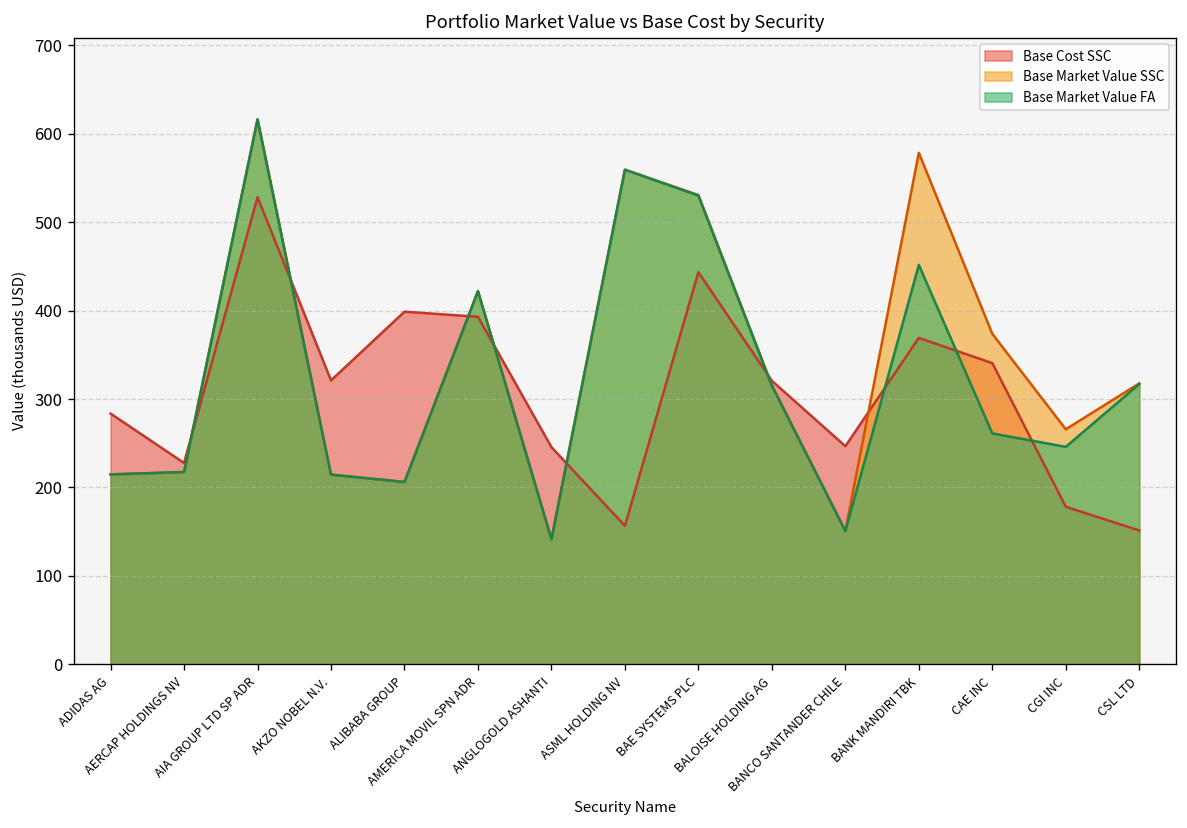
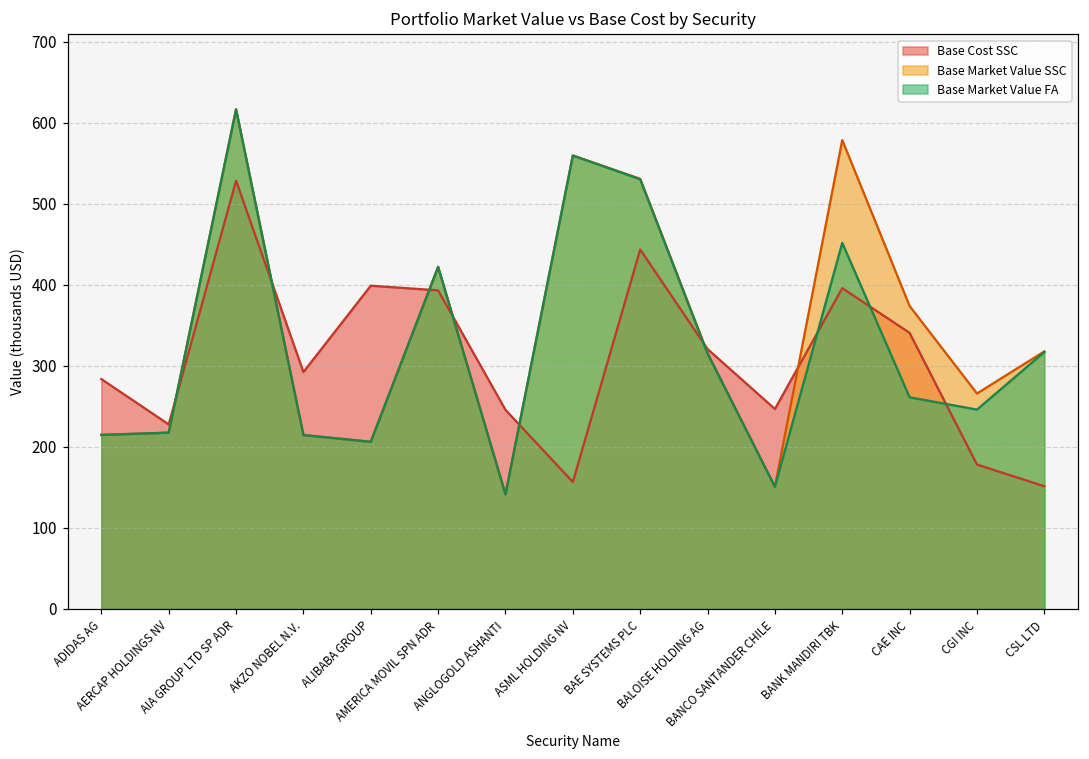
Base Cost SSC, AKZO NOBEL N.V.: 320 -> 290
Base Cost SSC, BANK MANDIRI TBK: 370 -> 400
